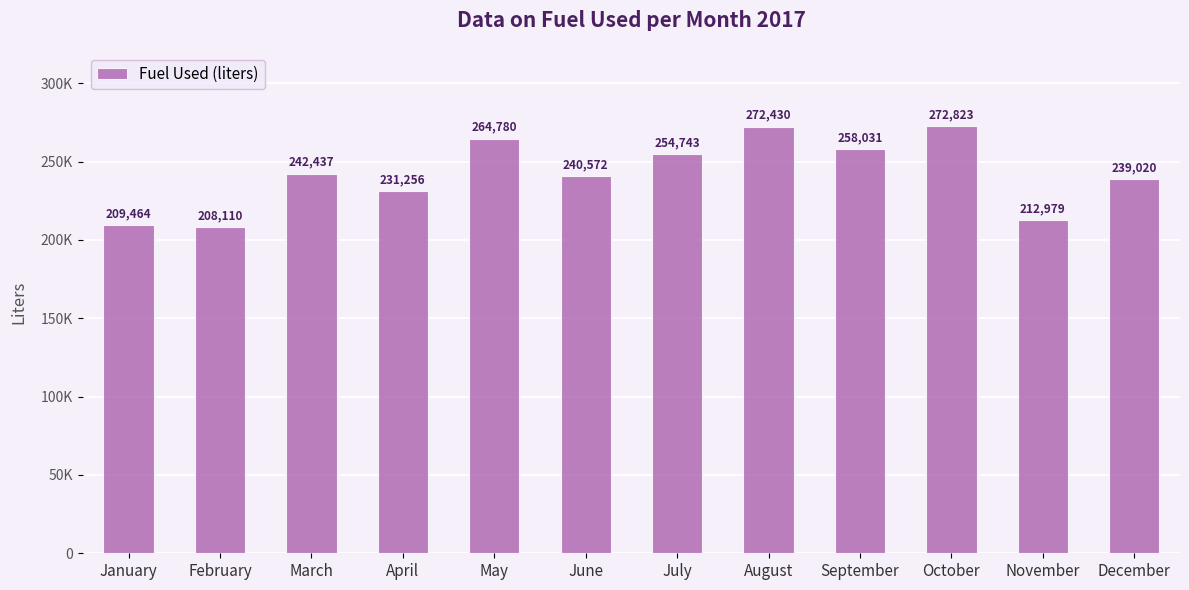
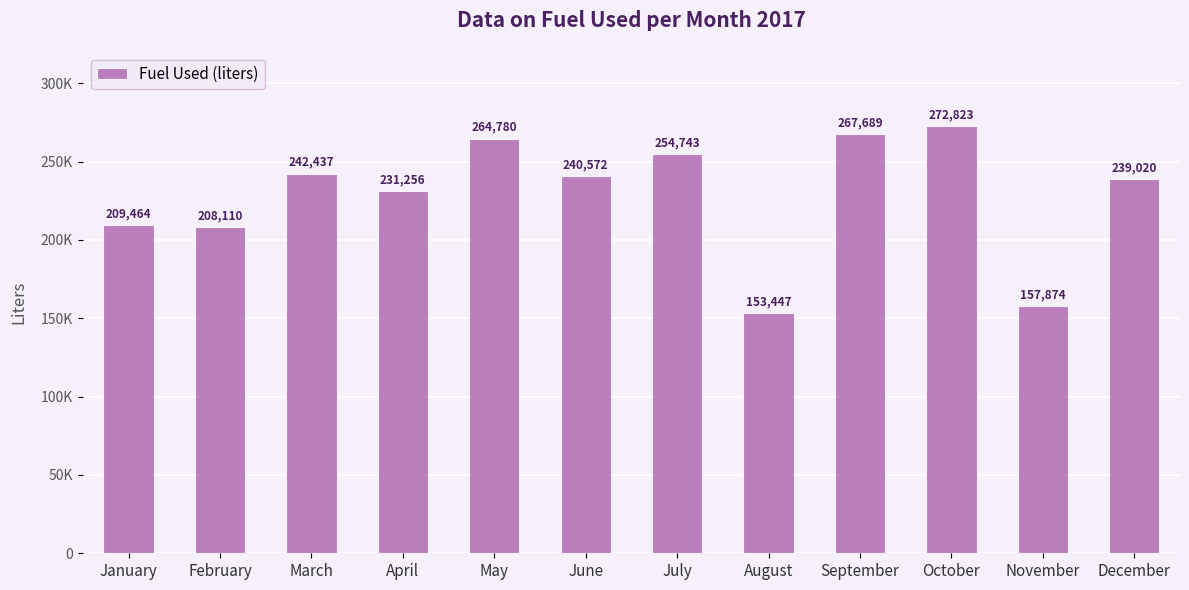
August: 272,430 -> 153,447
September: 258,031 -> 267,689
November: 212,979 -> 157,874
